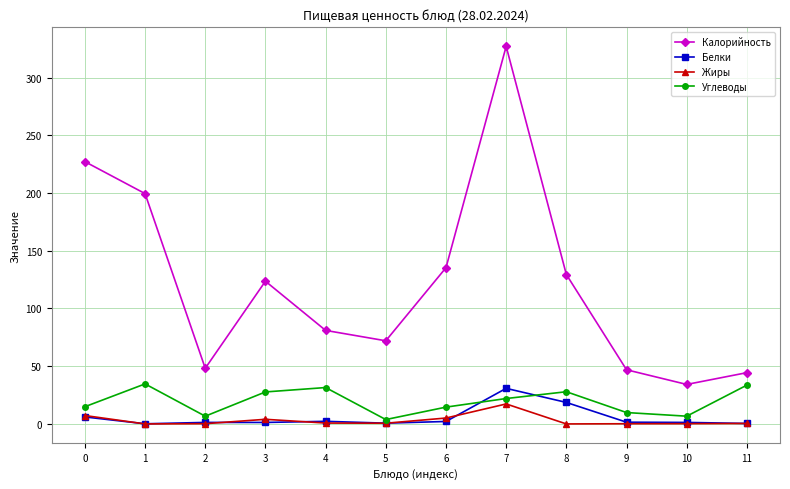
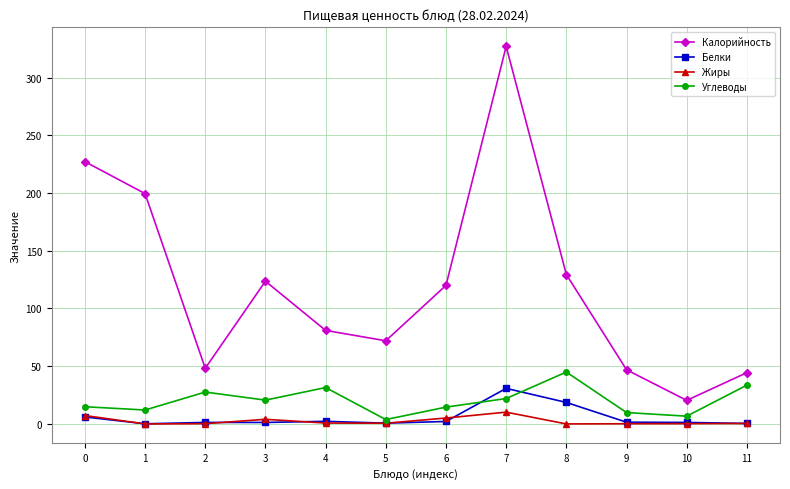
Углеводы, 1: 35 -> 12
Углеводы, 2: 7 -> 28
Углеводы, 3: 28 -> 21
Калорийность, 6: 135 -> 120
Жиры, 7: 17 -> 10
Углеводы, 8: 28 -> 45
Калорийность, 10: 34 -> 20
